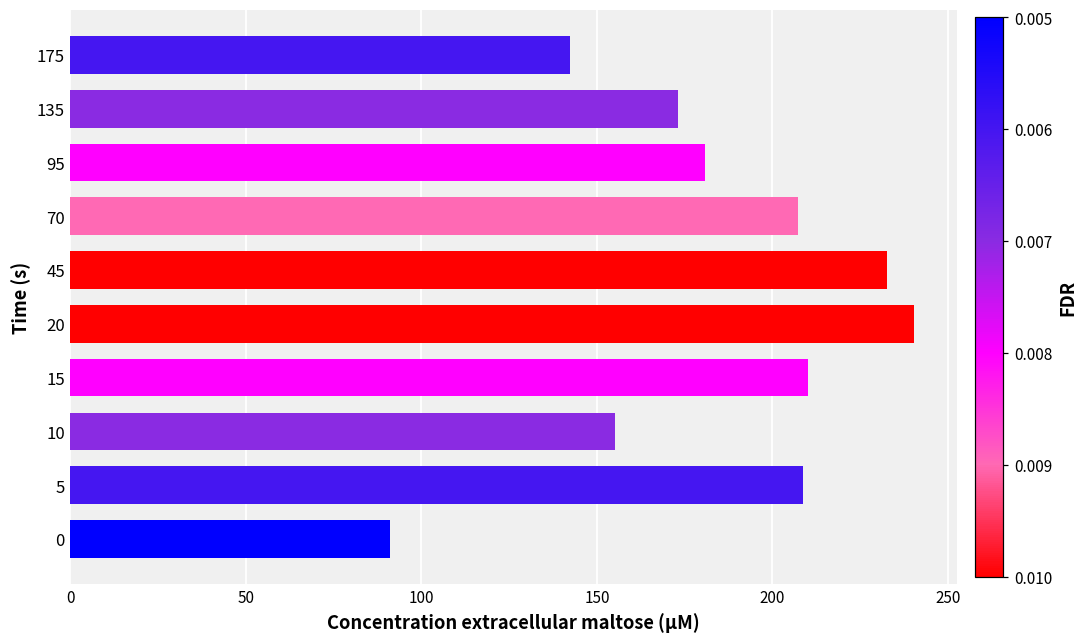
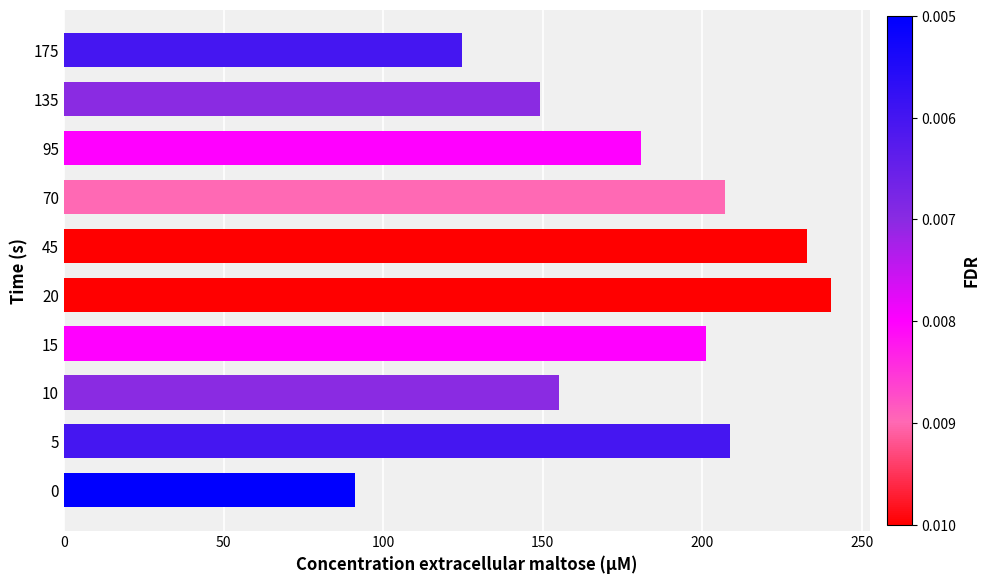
175: 142 -> 125
135: 173 -> 149
15: 210 -> 201
